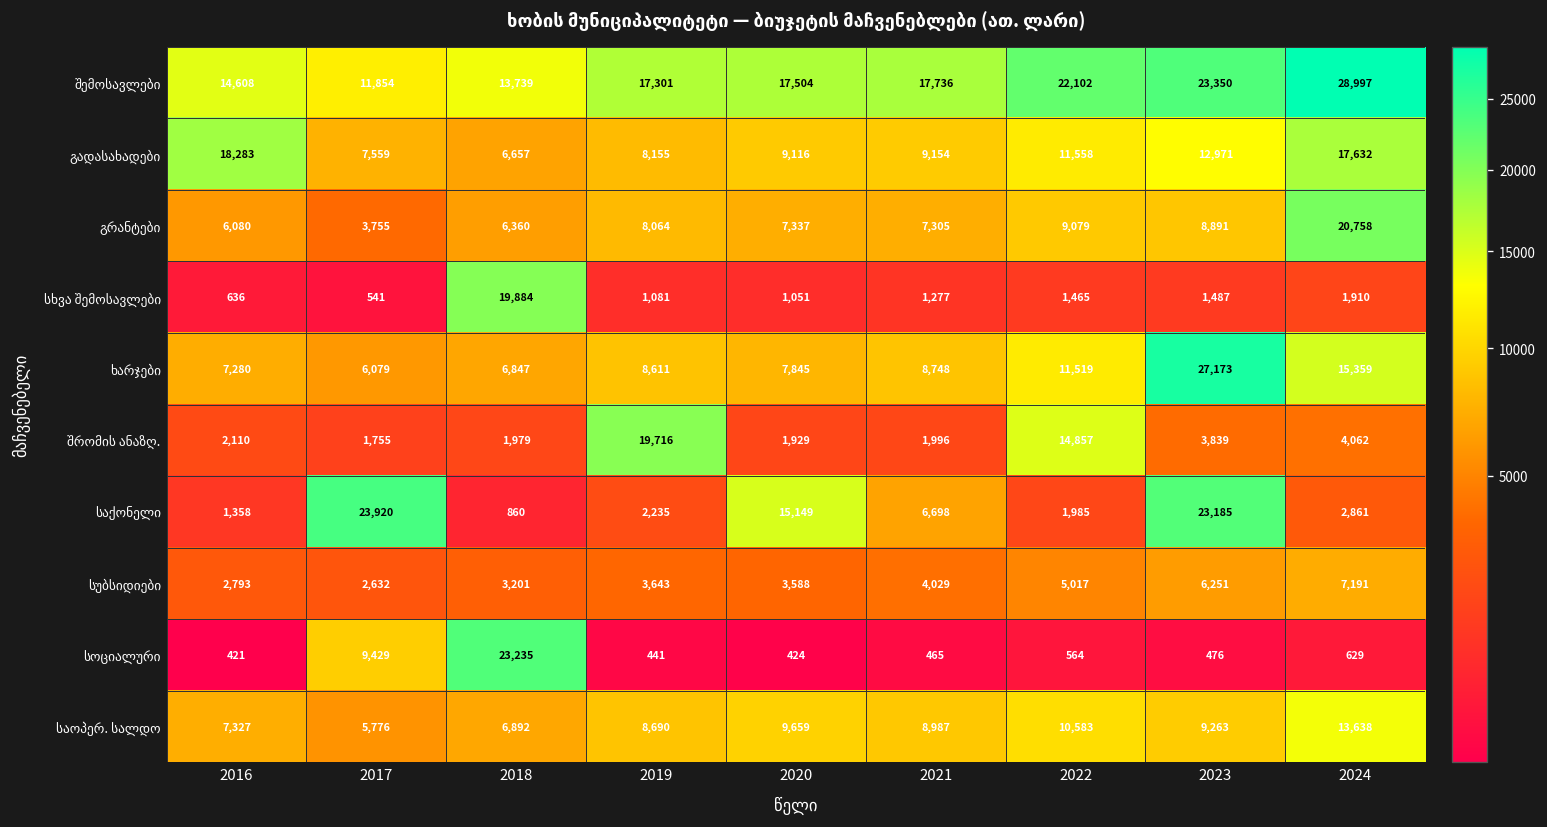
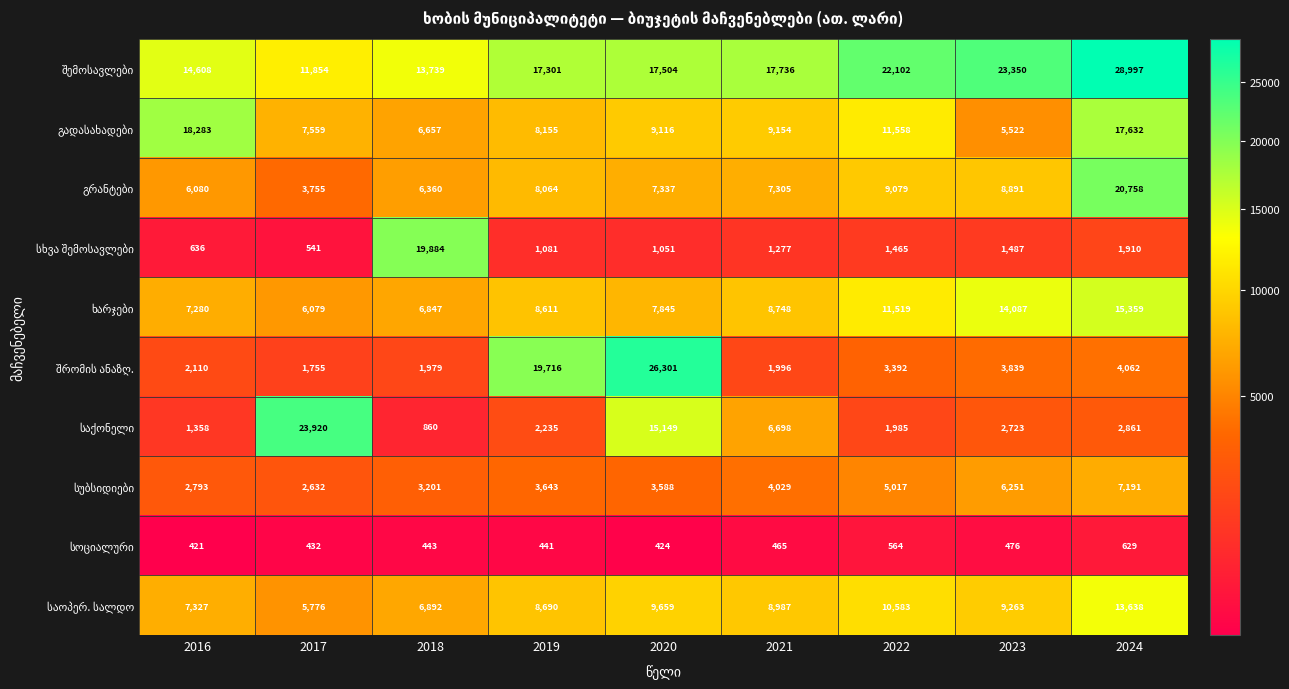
გადასახადები, 2023: 12,971 -> 5,522
ხარჯები, 2023: 27,173 -> 14,087
შრომის ანაზღ., 2020: 1,929 -> 26,301
შრომის ანაზღ., 2022: 14,857 -> 3,392
საქონელი, 2023: 23,185 -> 2,723
სოციალური, 2017: 9,429 -> 432
სოციალური, 2018: 23,235 -> 443
